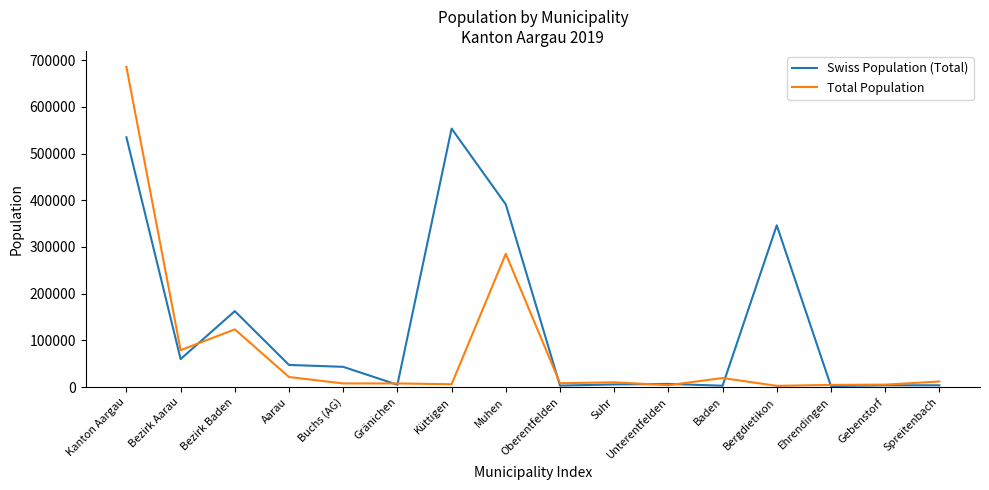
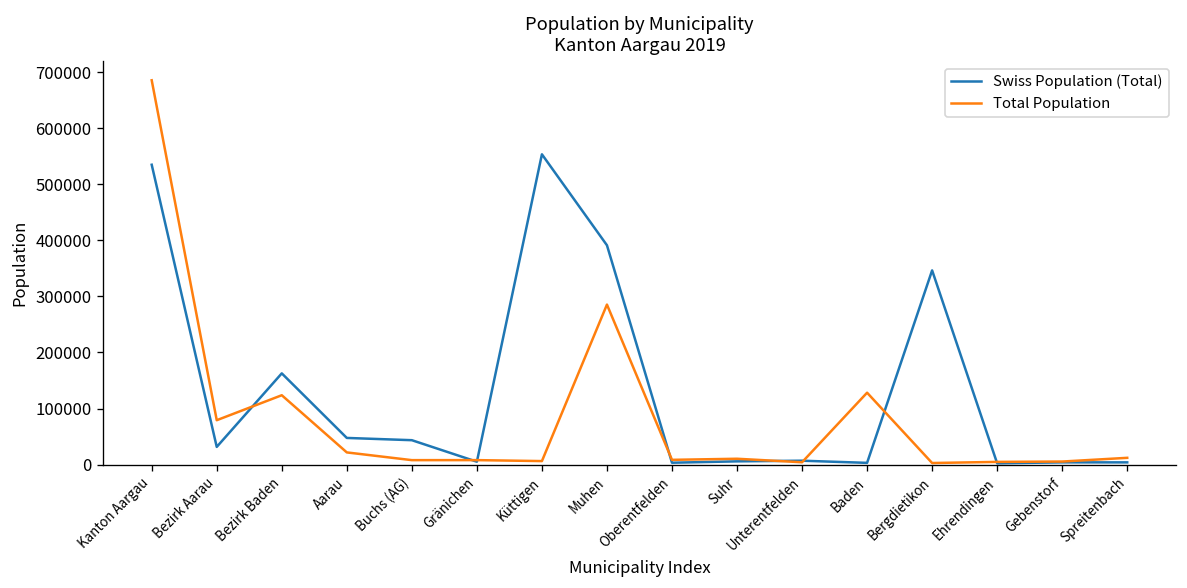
Swiss Population (Total), Bezirk Aarau: 60000 -> 30000
Total Population, Baden: 20000 -> 130000
